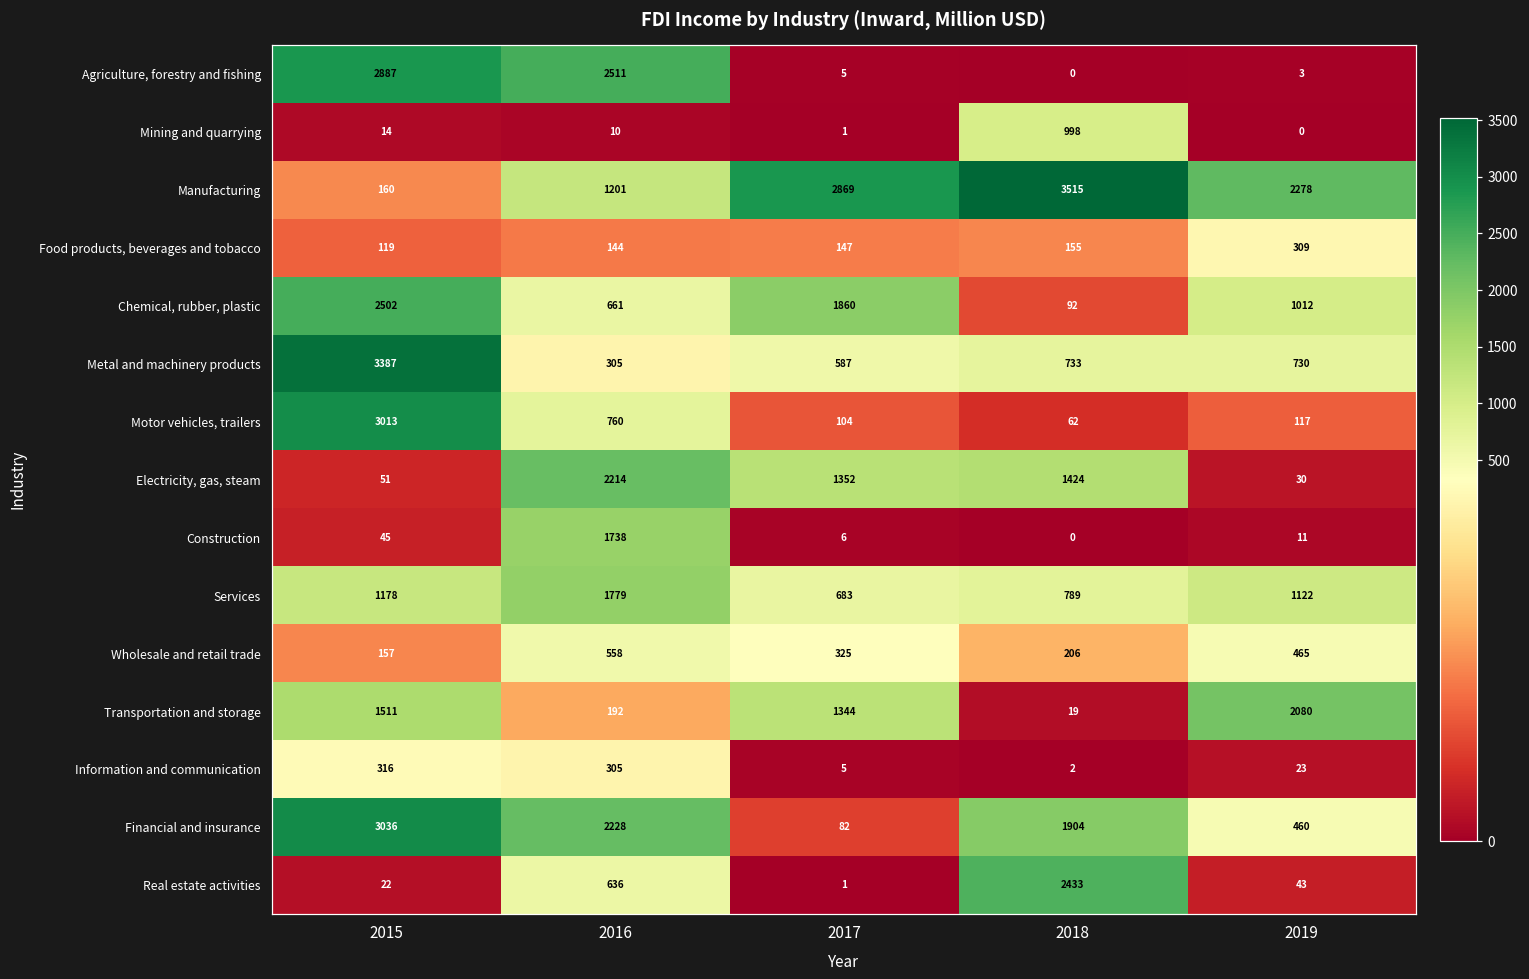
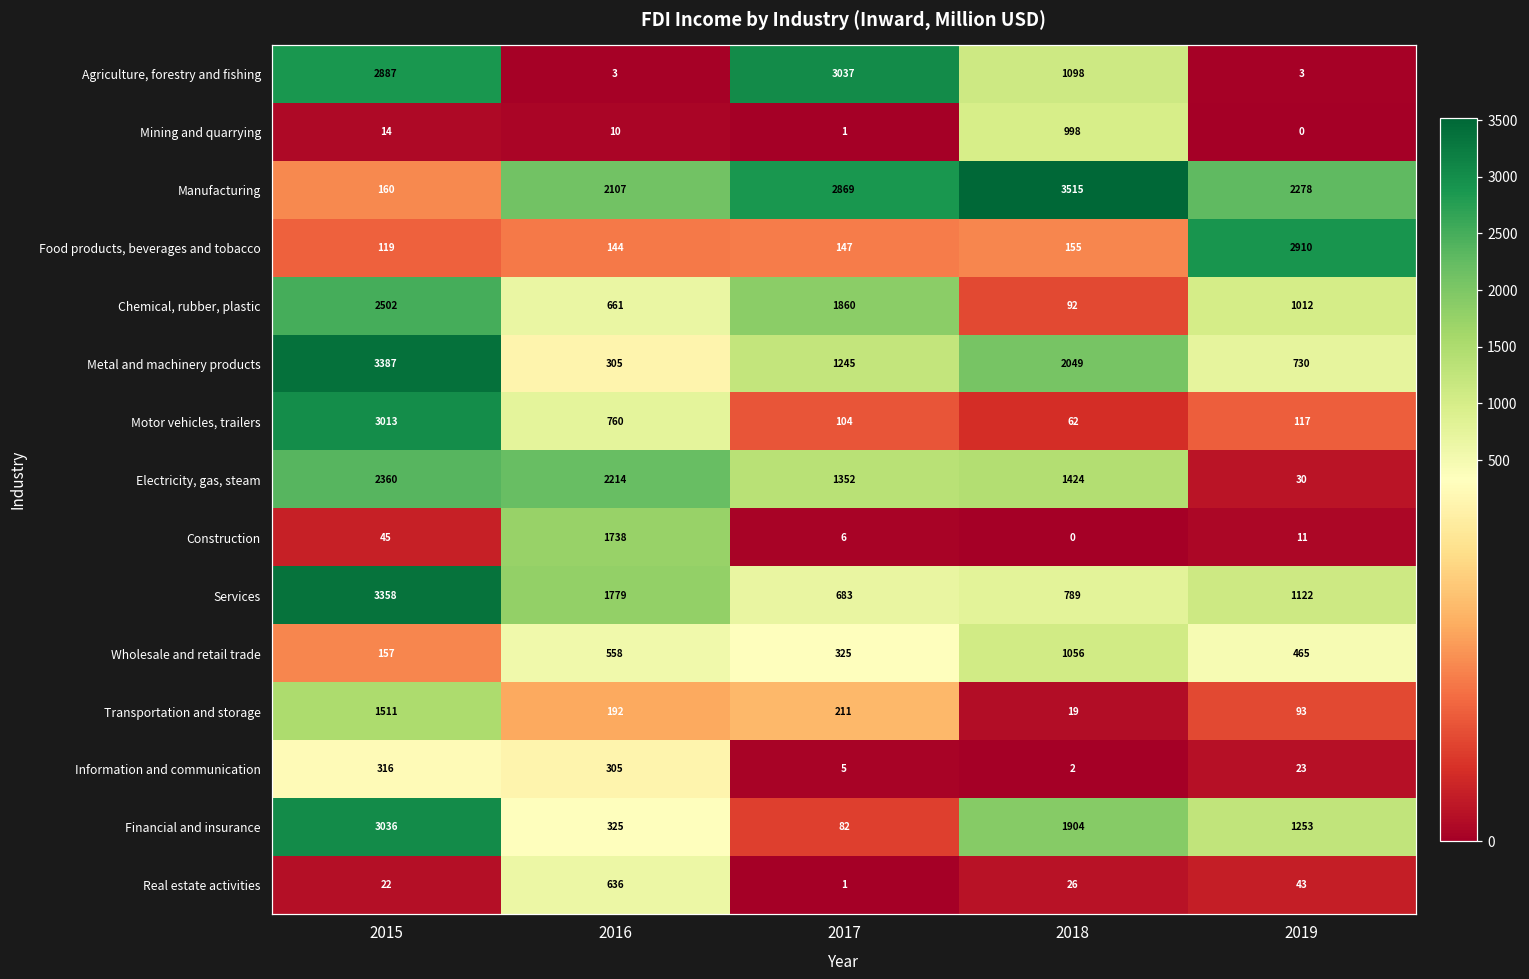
Agriculture, forestry and fishing, 2016: 2511 -> 3
Agriculture, forestry and fishing, 2017: 5 -> 3037
Agriculture, forestry and fishing, 2018: 0 -> 1098
Manufacturing, 2016: 1201 -> 2107
Food products, beverages and tobacco, 2019: 309 -> 2910
Metal and machinery products, 2017: 587 -> 1245
Metal and machinery products, 2018: 733 -> 2049
Electricity, gas, steam, 2015: 51 -> 2360
Services, 2015: 1178 -> 3358
Wholesale and retail trade, 2018: 206 -> 1056
Transportation and storage, 2017: 1344 -> 211
Transportation and storage, 2019: 2080 -> 93
Financial and insurance, 2016: 2228 -> 325
Financial and insurance, 2019: 460 -> 1253
Real estate activities, 2018: 2433 -> 26
